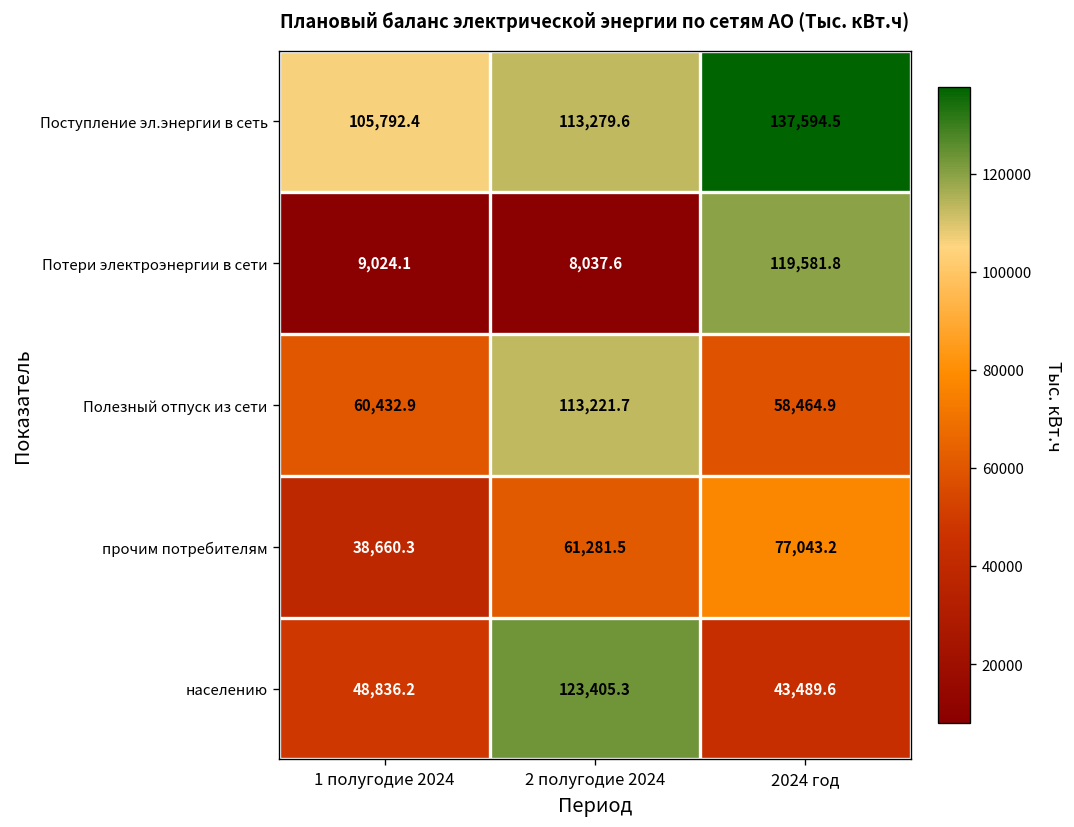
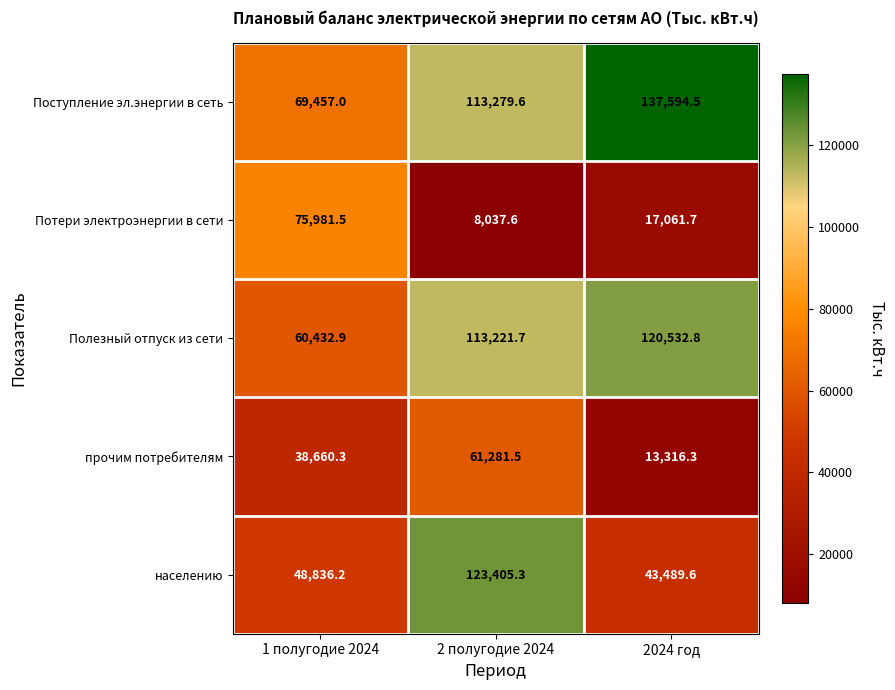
Поступление эл.энергии в сеть, 1 полугодие 2024: 105,792.4 -> 69,457.0
Потери электроэнергии в сети, 1 полугодие 2024: 9,024.1 -> 75,981.5
Потери электроэнергии в сети, 2024 год: 119,581.8 -> 17,061.7
Полезный отпуск из сети, 2024 год: 58,464.9 -> 120,532.8
прочим потребителям, 2024 год: 77,043.2 -> 13,316.3
